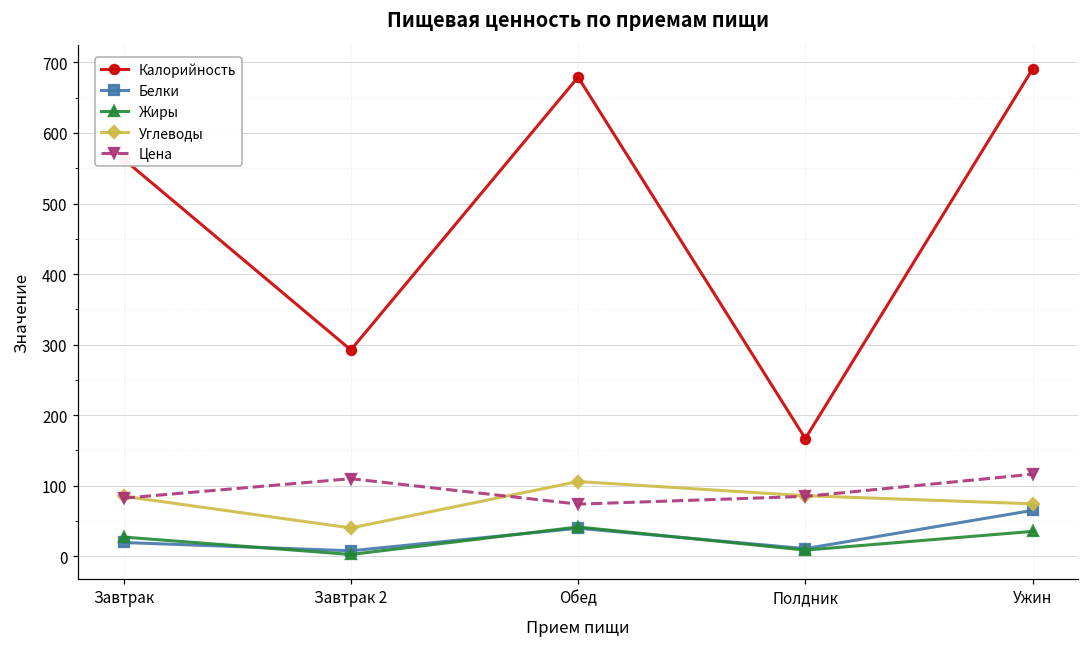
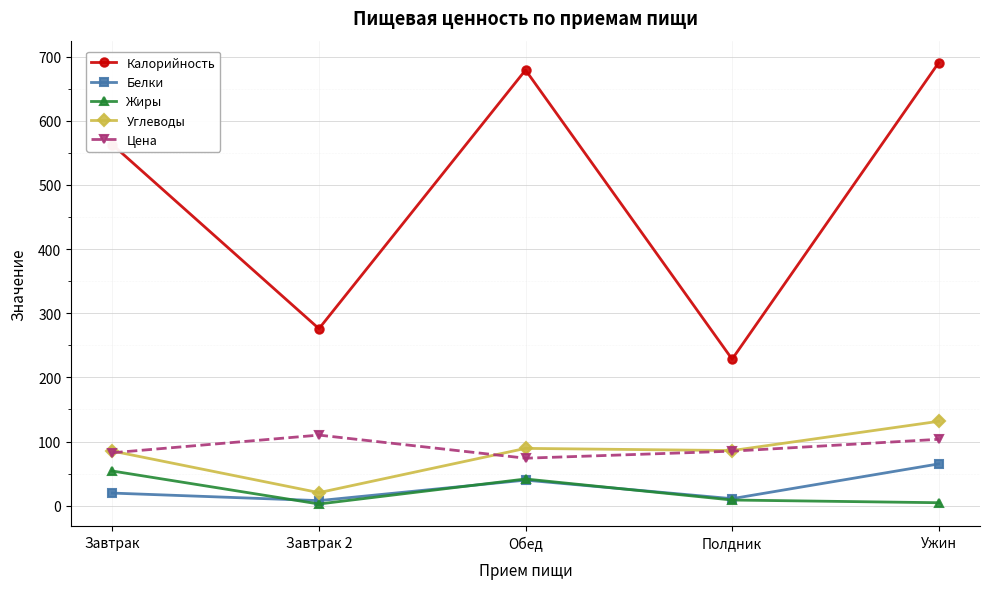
Жиры, Завтрак: 30 -> 50
Калорийность, Завтрак 2: 290 -> 280
Углеводы, Завтрак 2: 40 -> 20
Углеводы, Обед: 110 -> 90
Калорийность, Полдник: 170 -> 230
Жиры, Ужин: 40 -> 0
Углеводы, Ужин: 70 -> 130
Цена, Ужин: 120 -> 100
